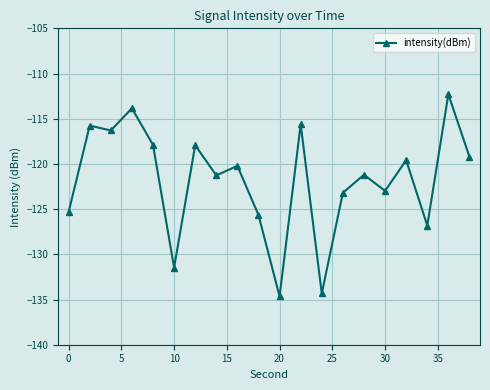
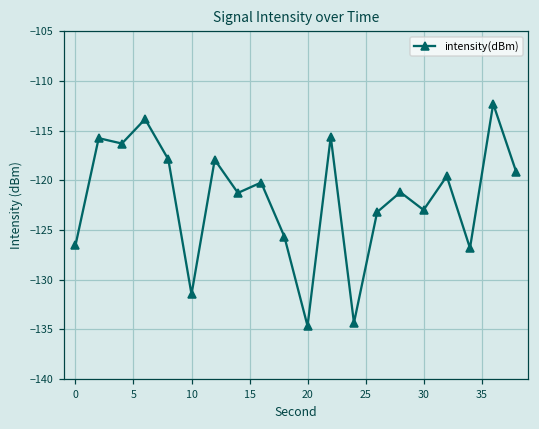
0: -125 -> -127
